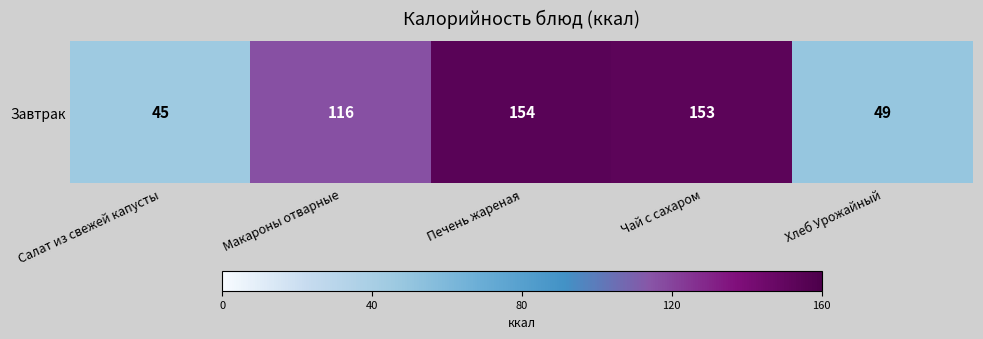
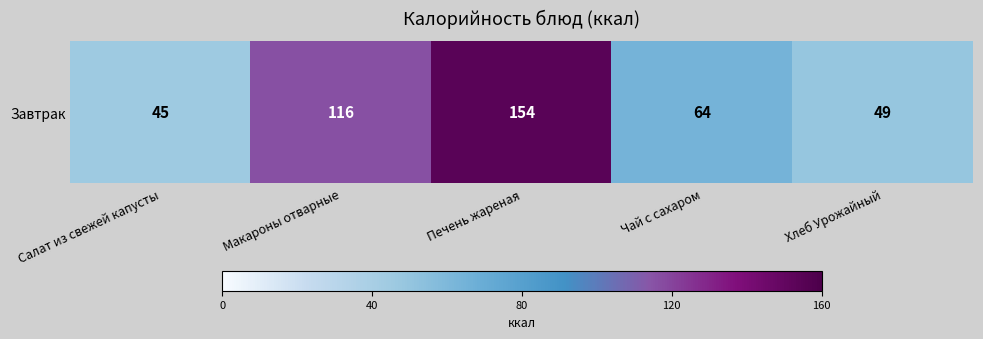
Завтрак, Чай с сахаром: 153 -> 64
